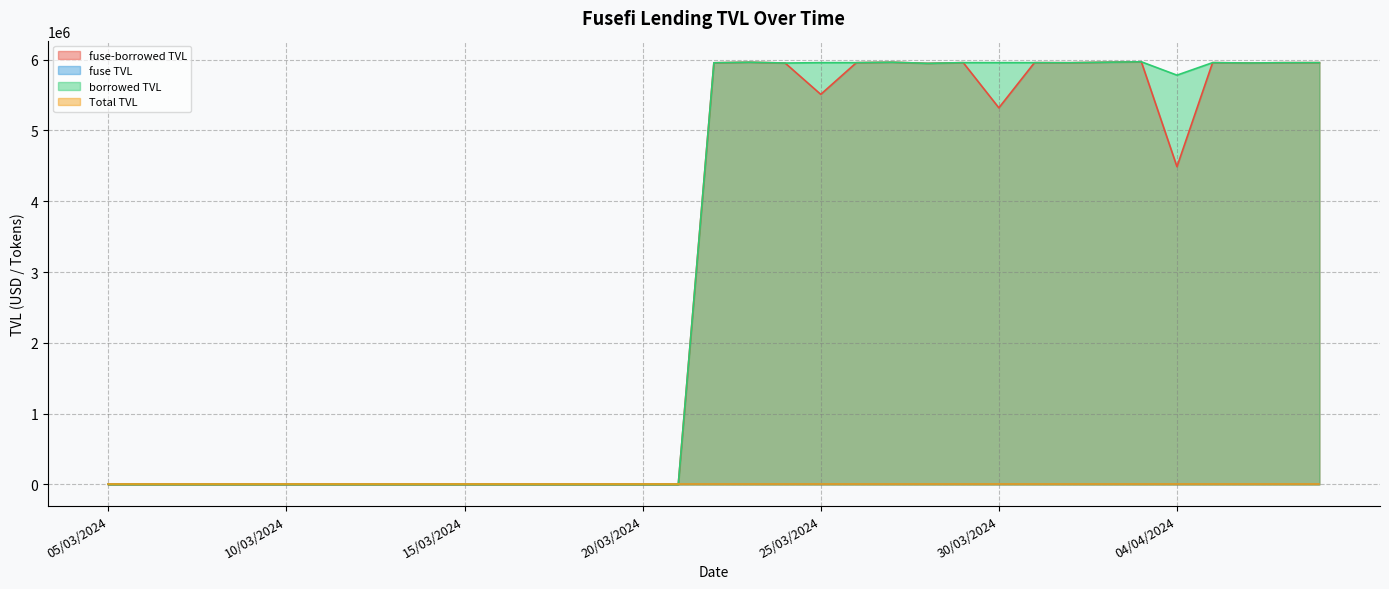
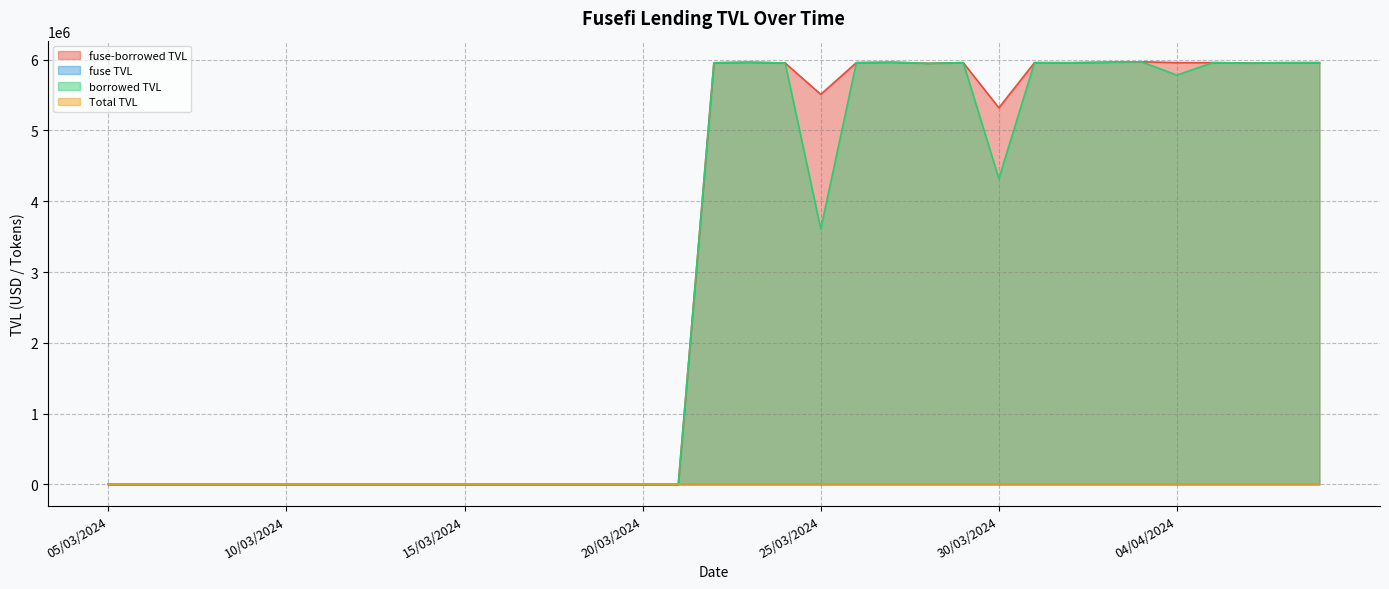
borrowed TVL, 25/03/2024: 6000000 -> 3600000
borrowed TVL, 30/03/2024: 6000000 -> 4300000
fuse-borrowed TVL, 04/04/2024: 4500000 -> 6000000
